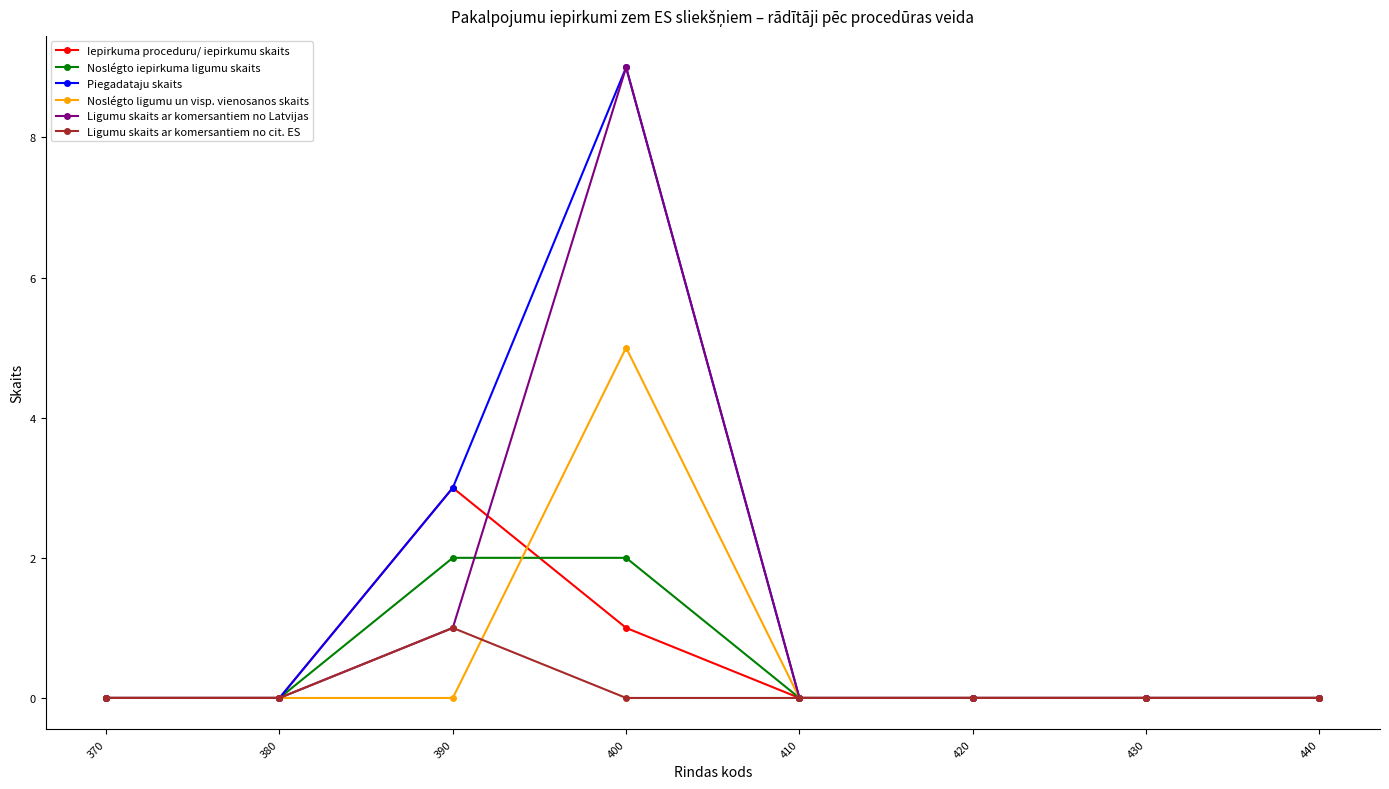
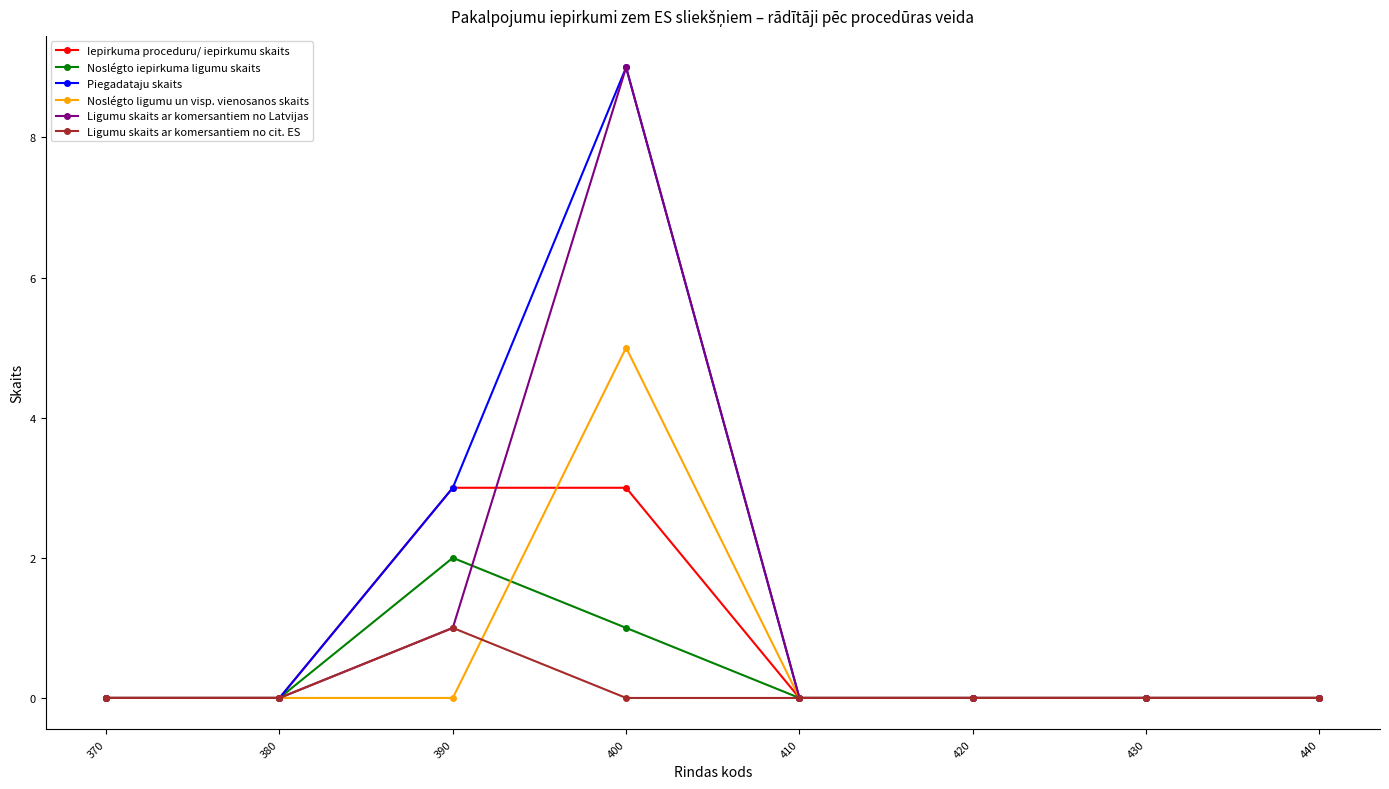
Iepirkuma proceduru/ iepirkumu skaits, 400: 1 -> 3
Noslégto iepirkuma ligumu skaits, 400: 2 -> 1
